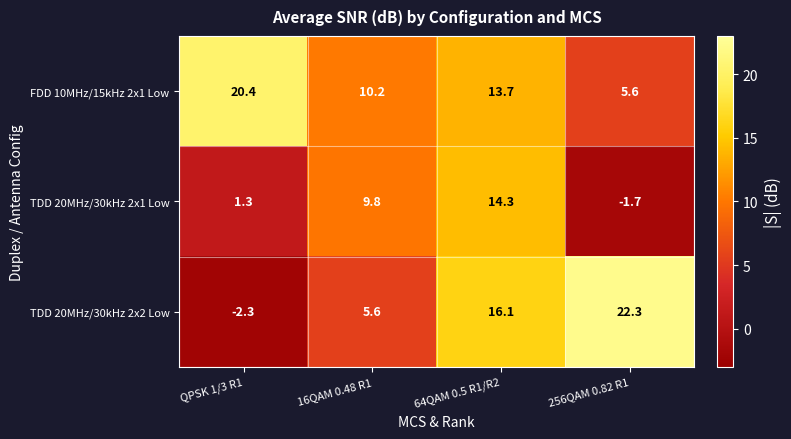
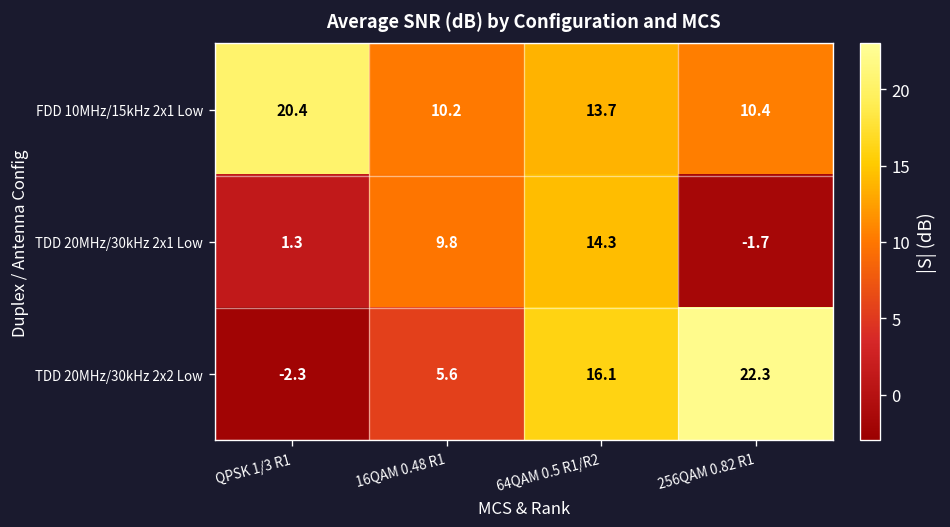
FDD 10MHz/15kHz 2x1 Low, 256QAM 0.82 R1: 5.6 -> 10.4
